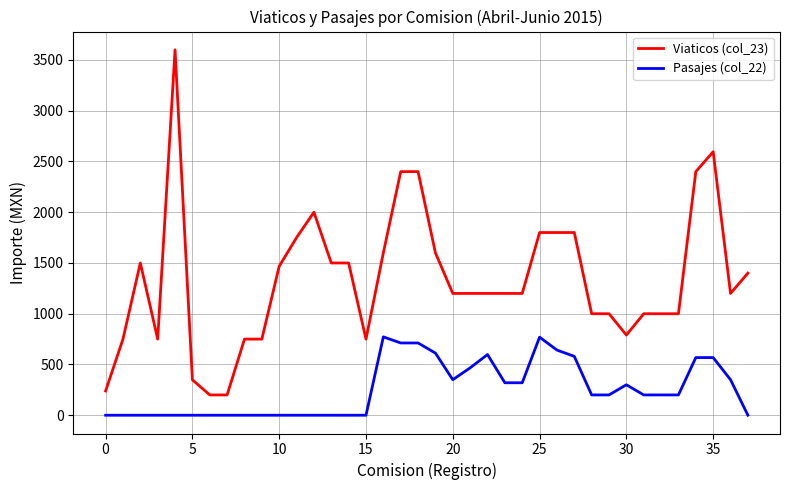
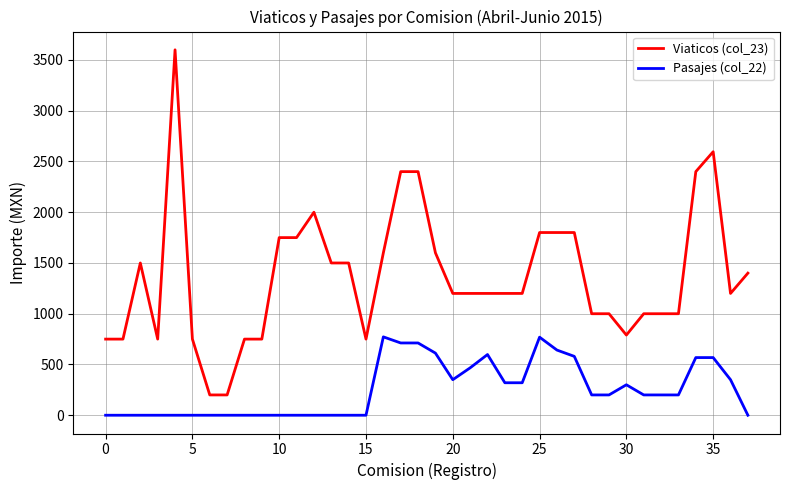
Viaticos (col_23), 0: 240 -> 750
Viaticos (col_23), 5: 350 -> 750
Viaticos (col_23), 10: 1470 -> 1750
